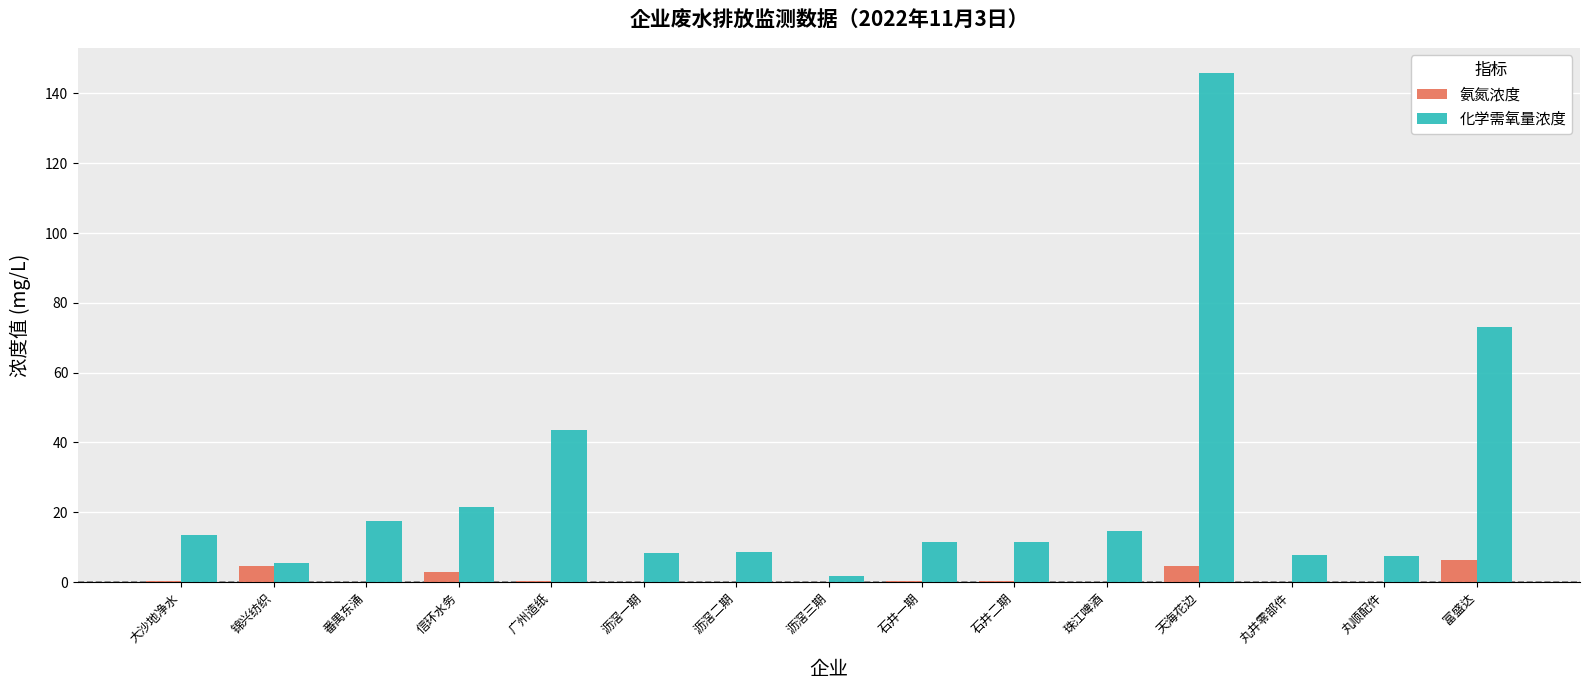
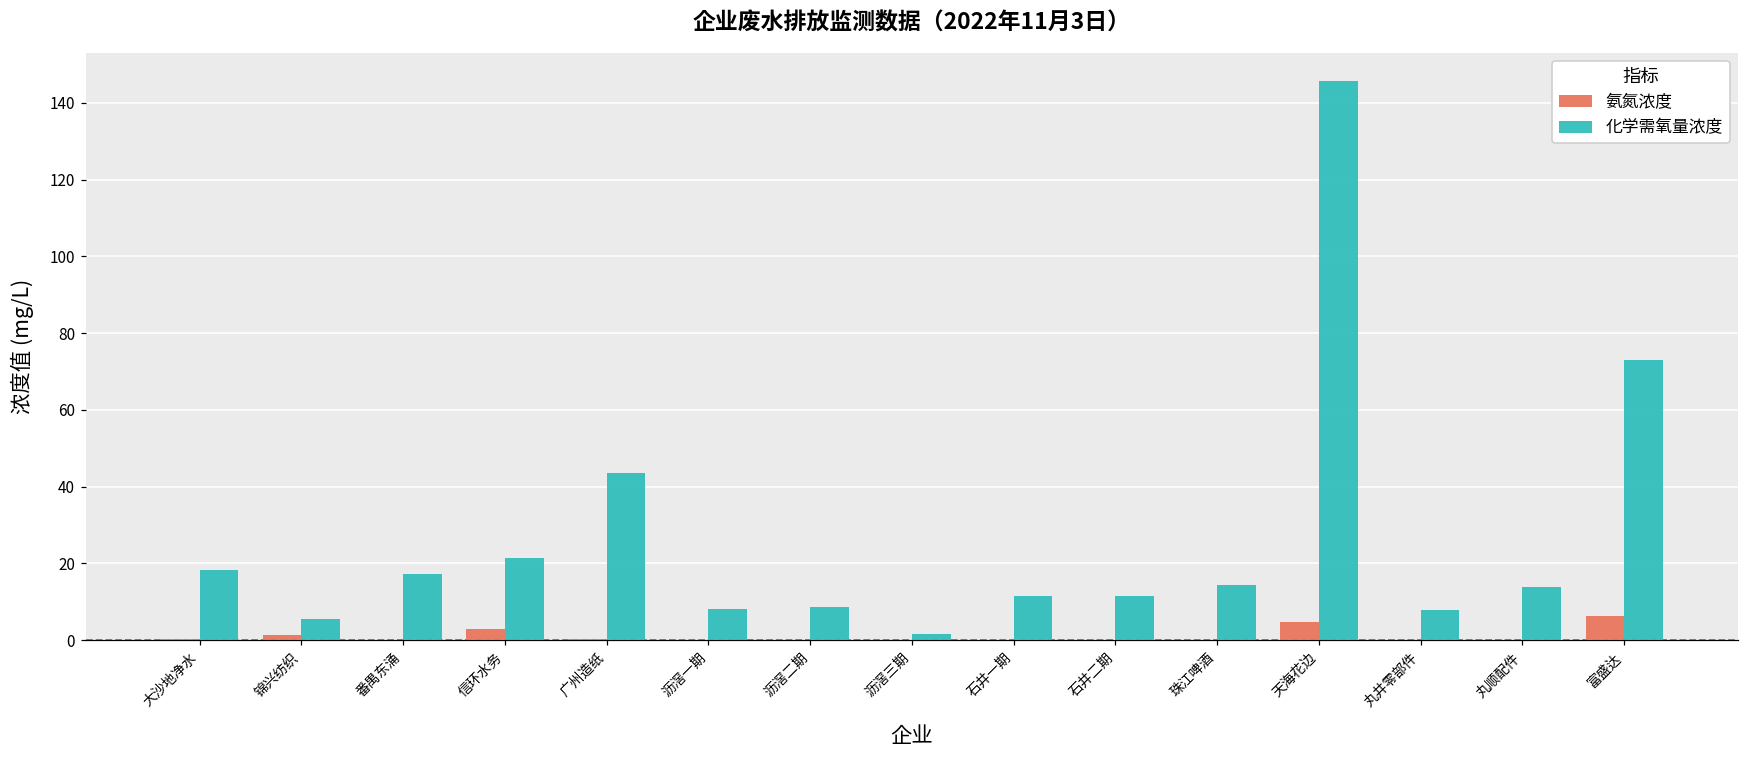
化学需氧量浓度, 大沙地净水: 14 -> 18
氨氮浓度, 锦兴纺织: 5 -> 1
化学需氧量浓度, 丸顺配件: 7 -> 14
